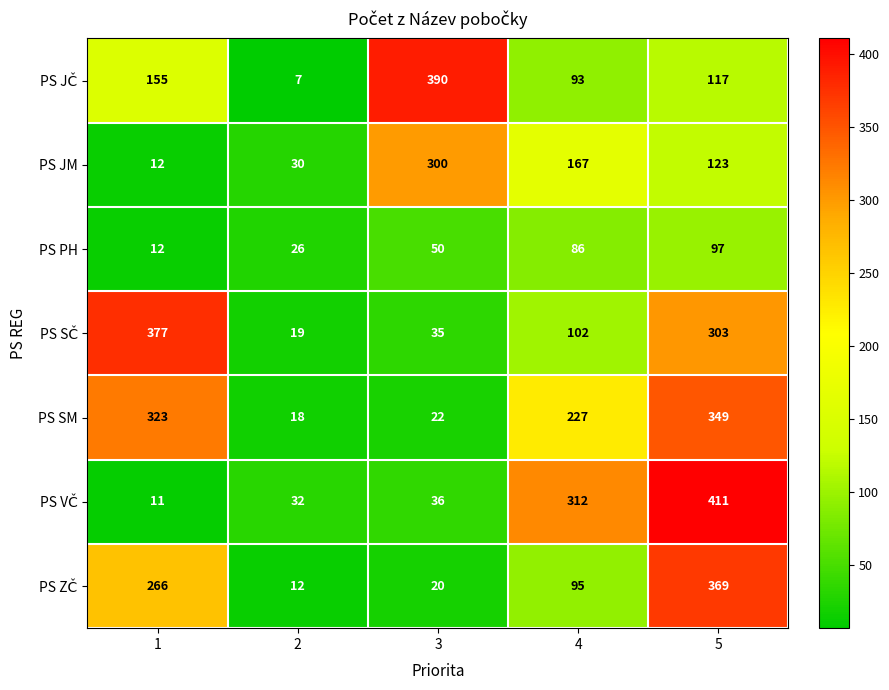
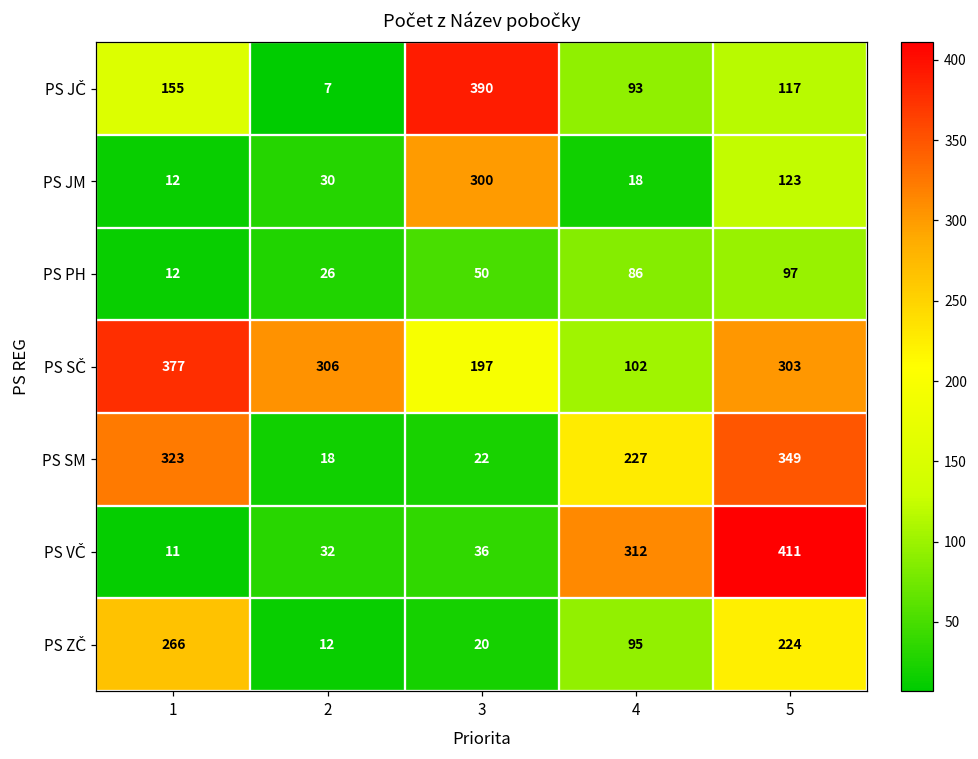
PS JM, 4: 167 -> 18
PS SČ, 2: 19 -> 306
PS SČ, 3: 35 -> 197
PS ZČ, 5: 369 -> 224
